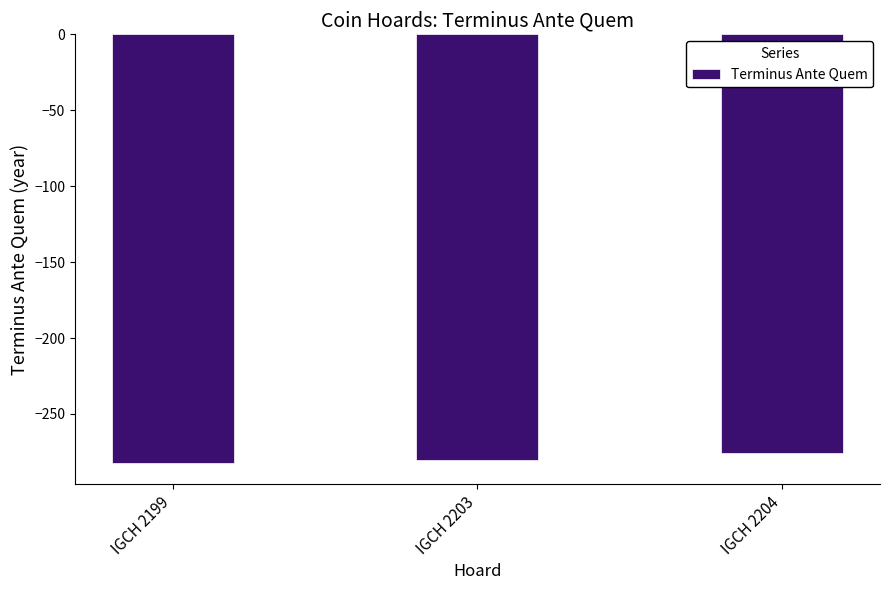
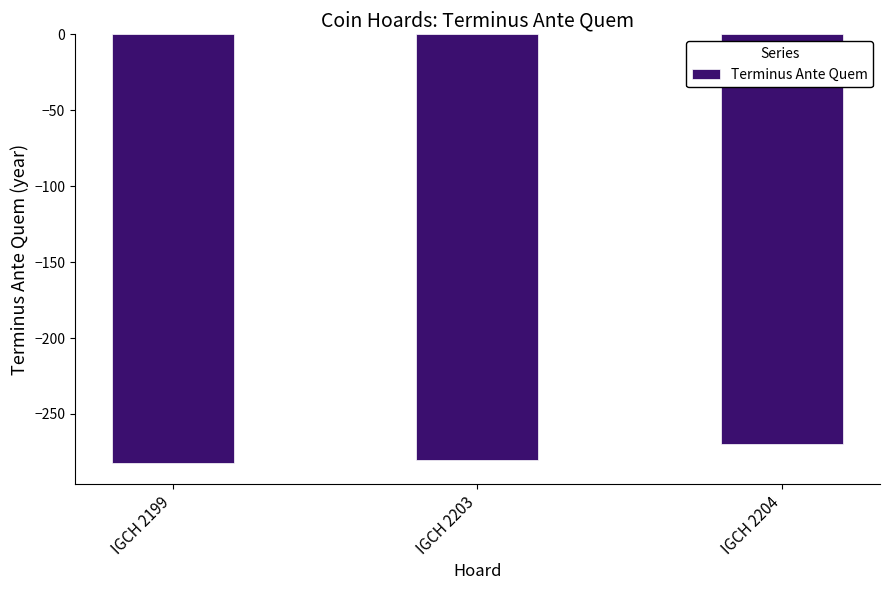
IGCH 2204: -276 -> -270
